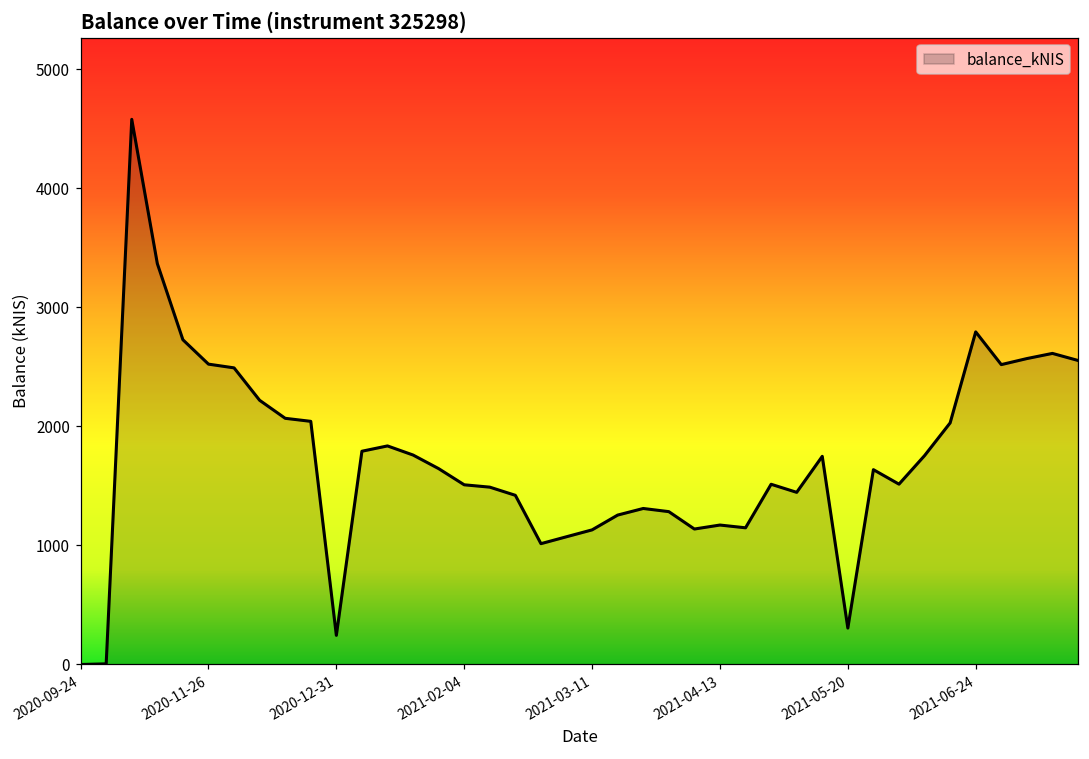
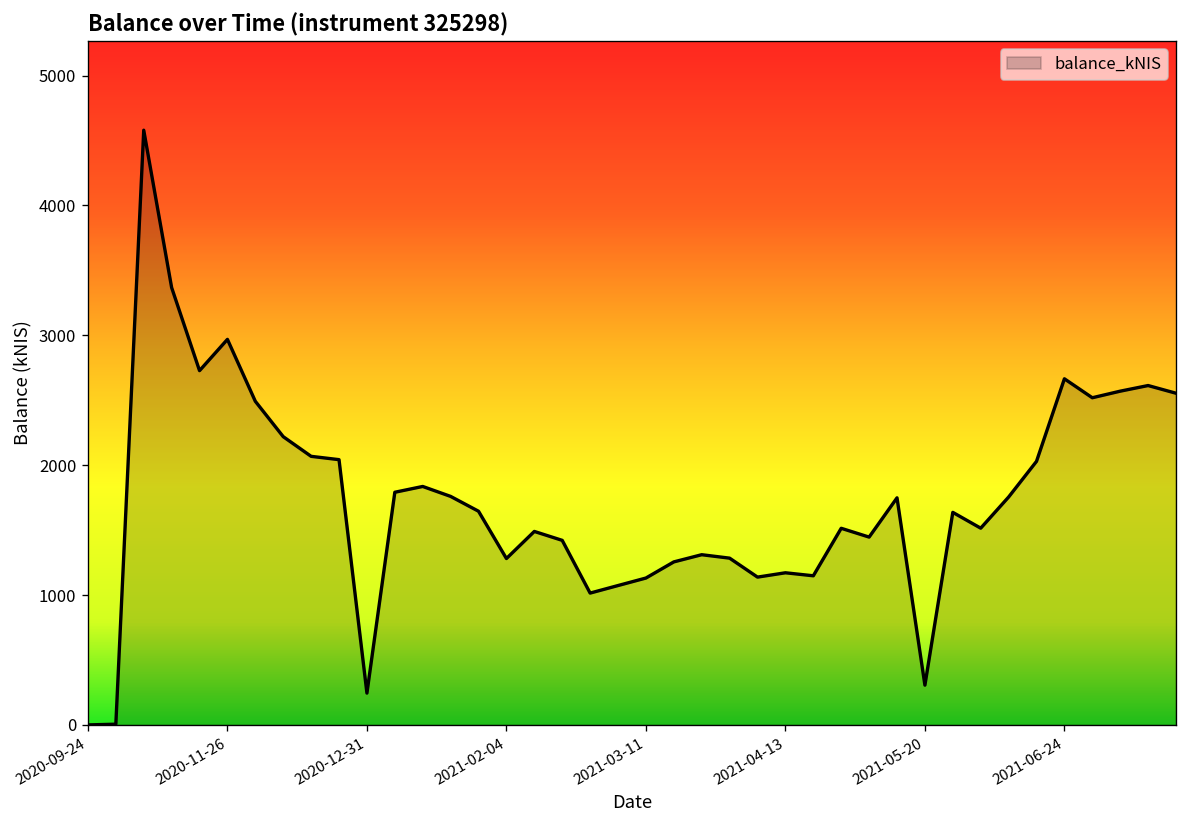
2020-11-26: 2520 -> 2970
2021-02-04: 1510 -> 1280
2021-06-24: 2790 -> 2670
